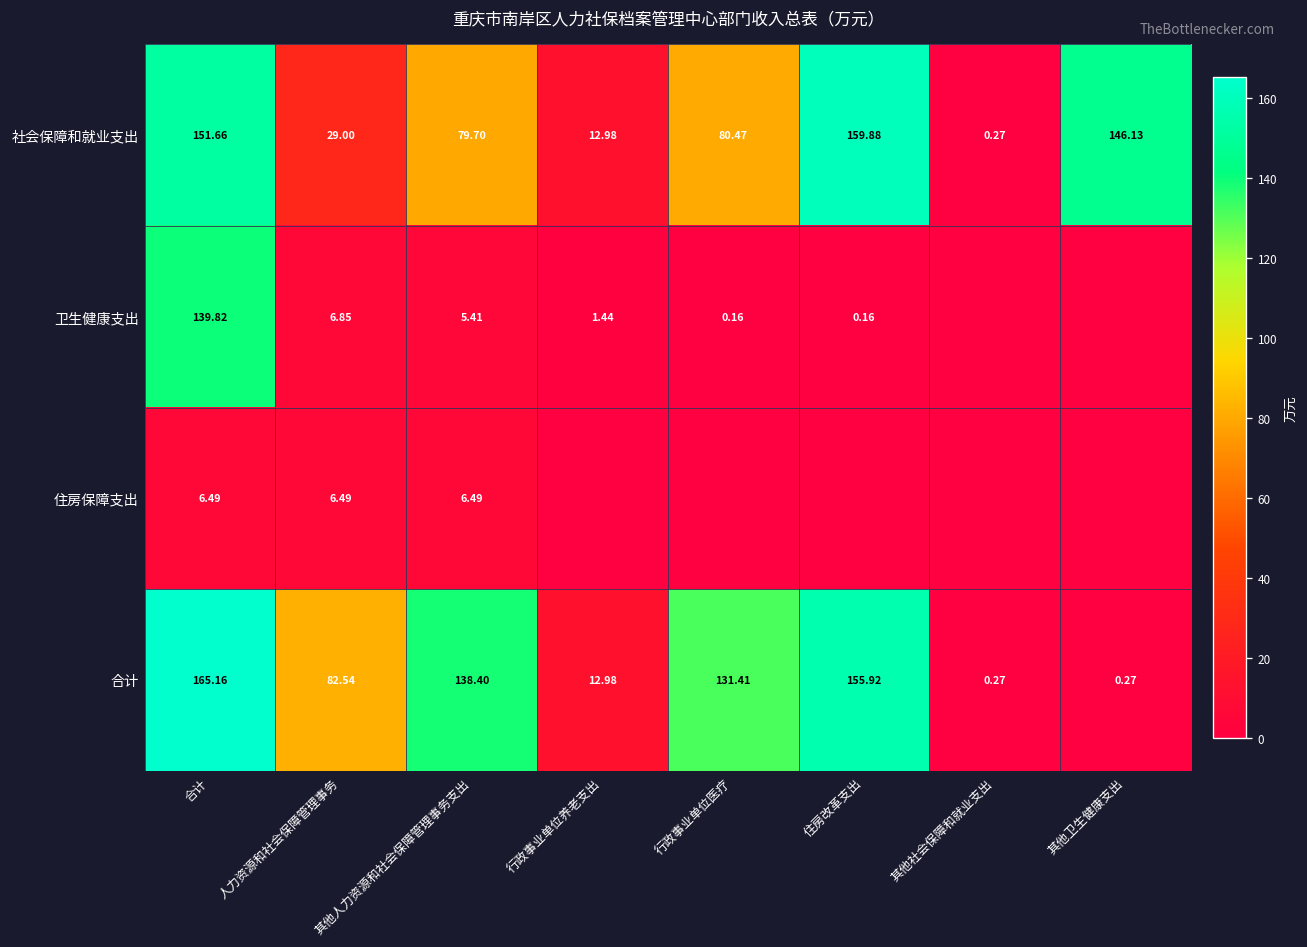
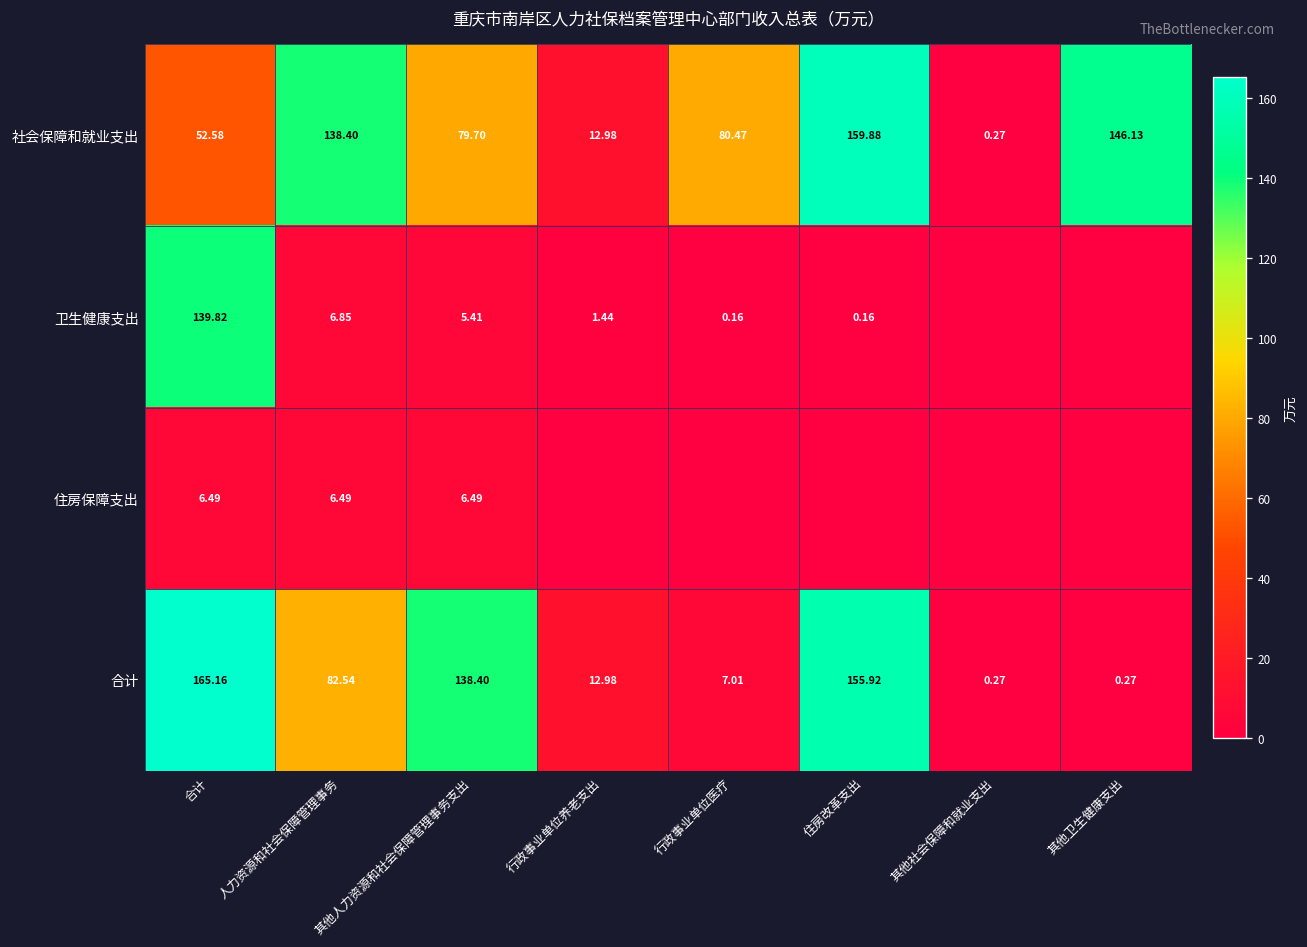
社会保障和就业支出, 合计: 151.66 -> 52.58
社会保障和就业支出, 人力资源和社会保障管理事务: 29.00 -> 138.40
合计, 行政事业单位医疗: 131.41 -> 7.01
